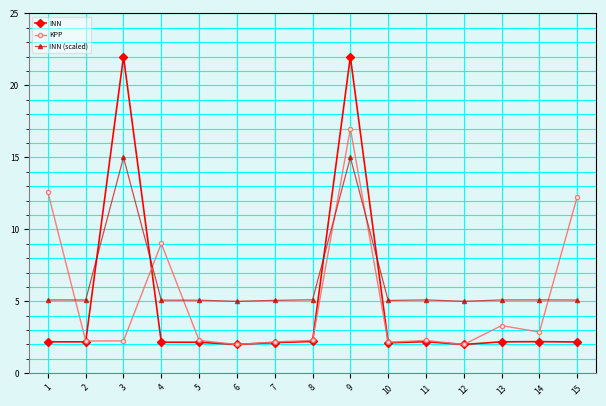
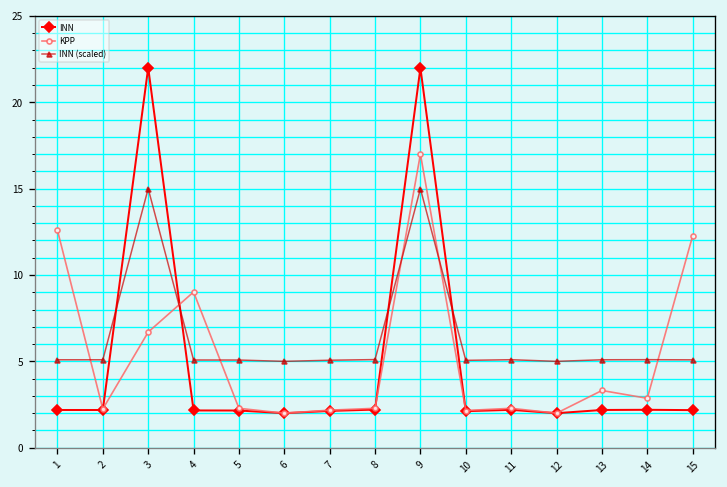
KPP, 3: 2.2 -> 6.7
